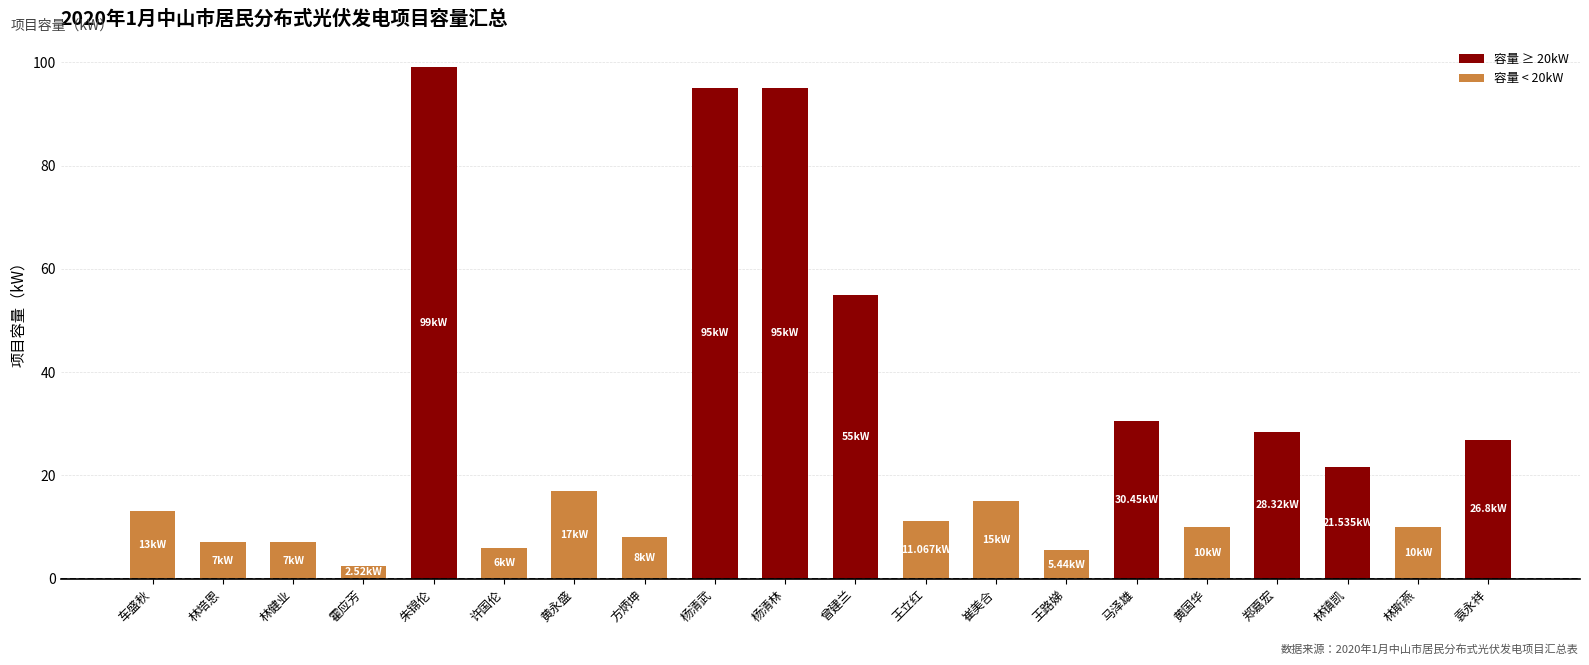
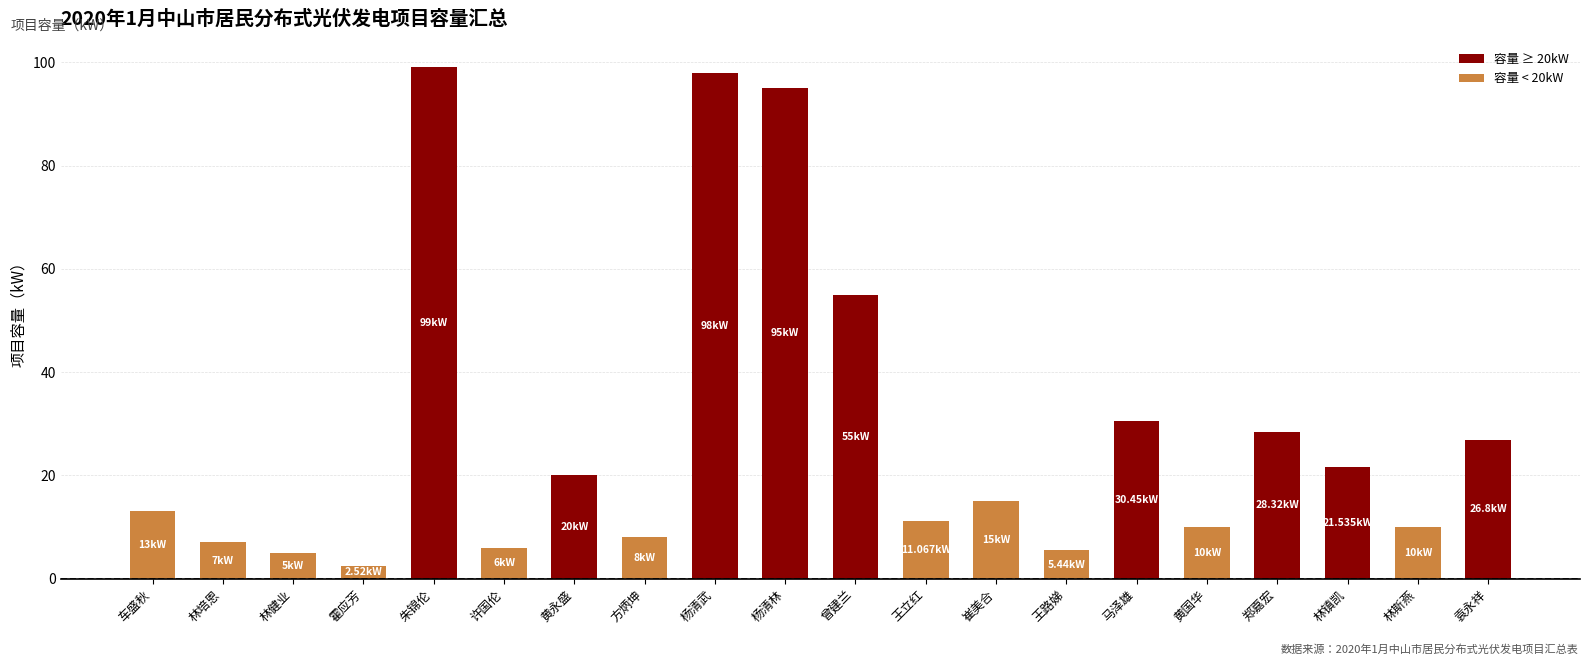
林健业: 7 -> 5
黄永盛: 17 -> 20
杨清武: 95 -> 98
